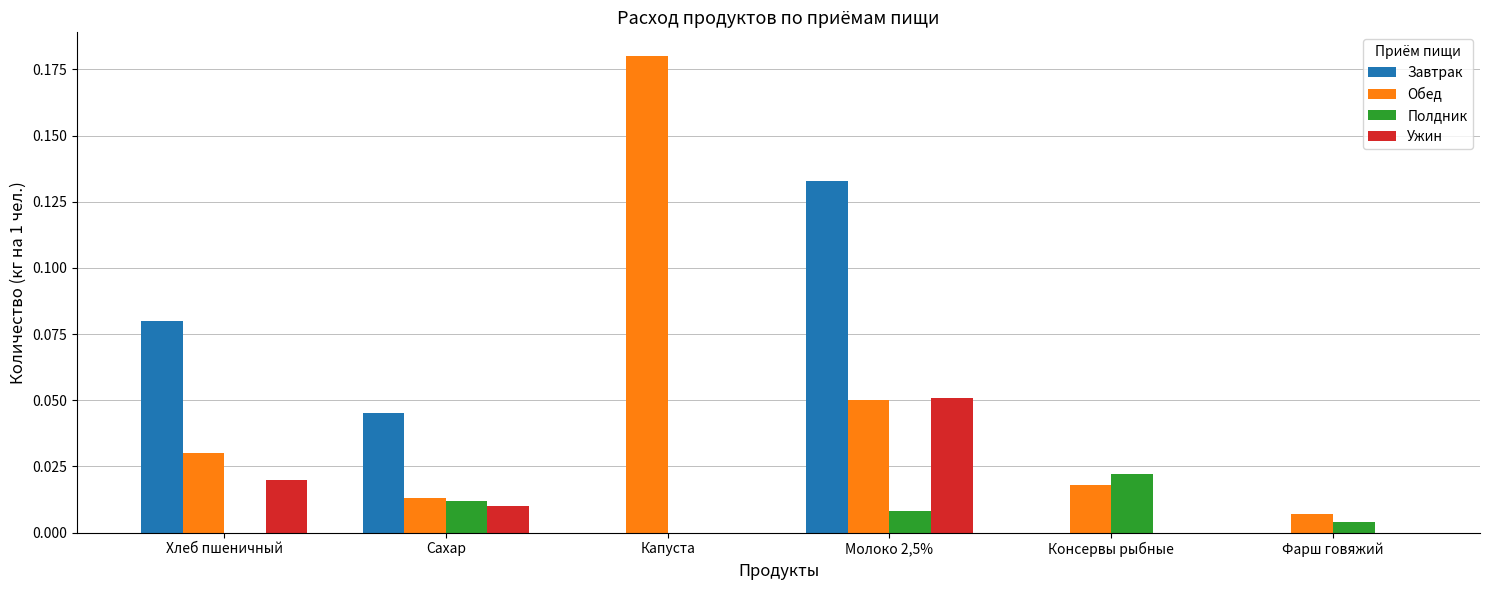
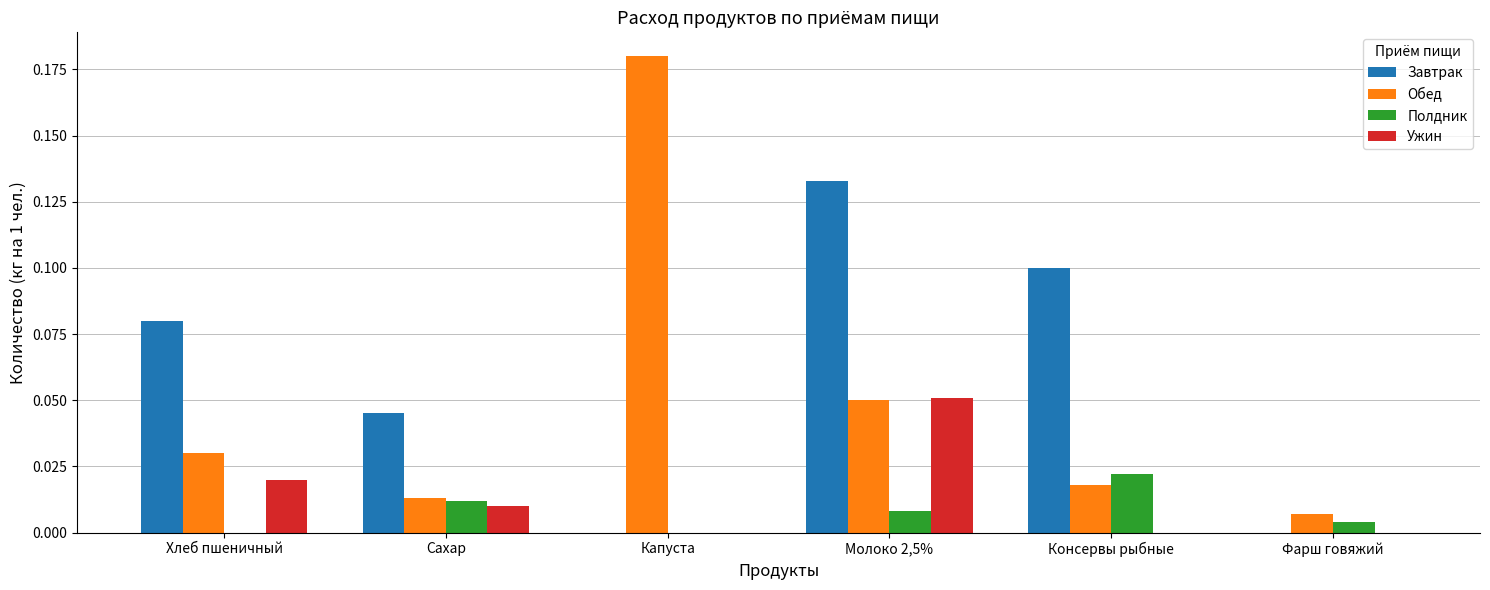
Завтрак, Консервы рыбные: 0.0 -> 0.1
